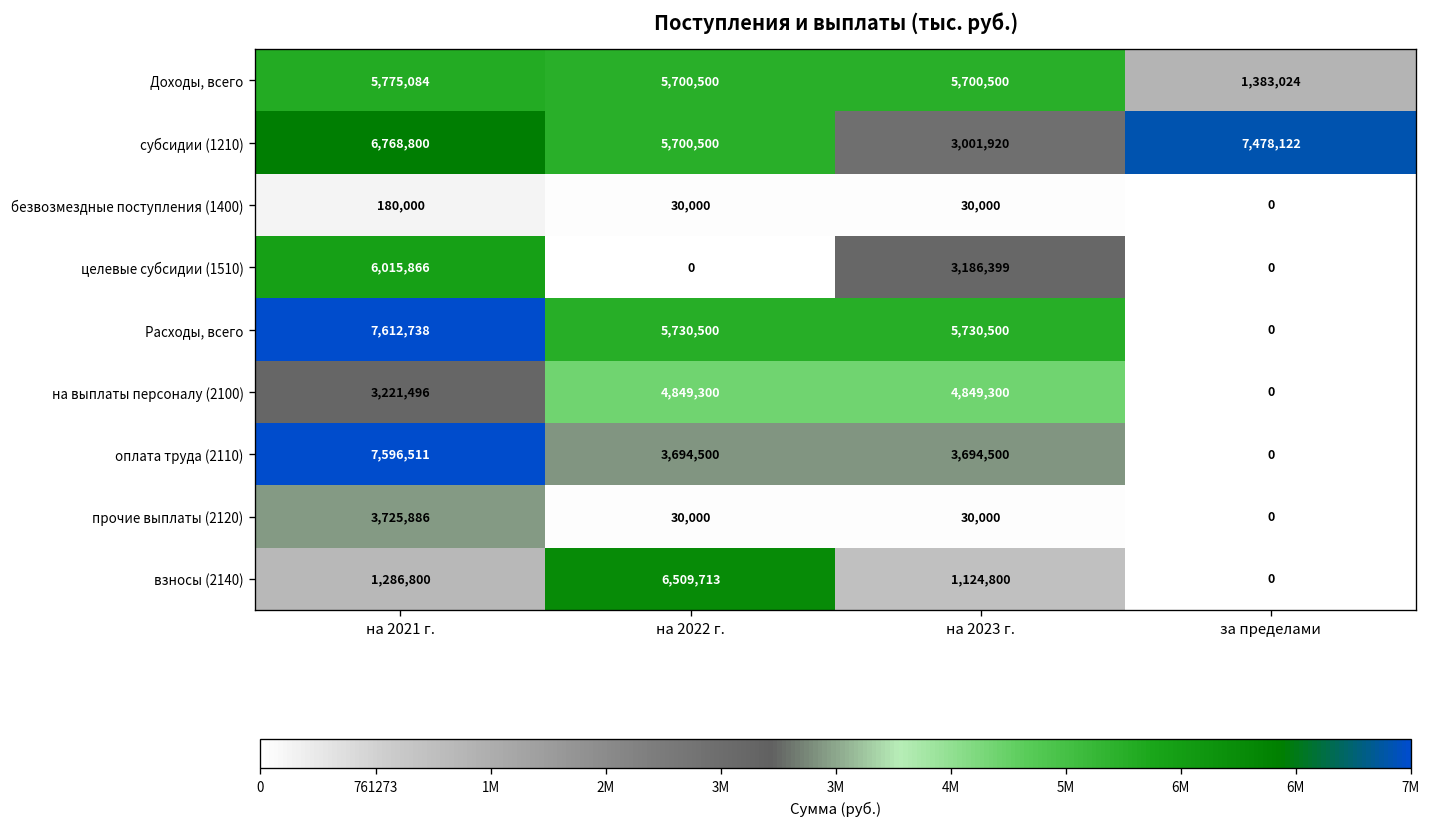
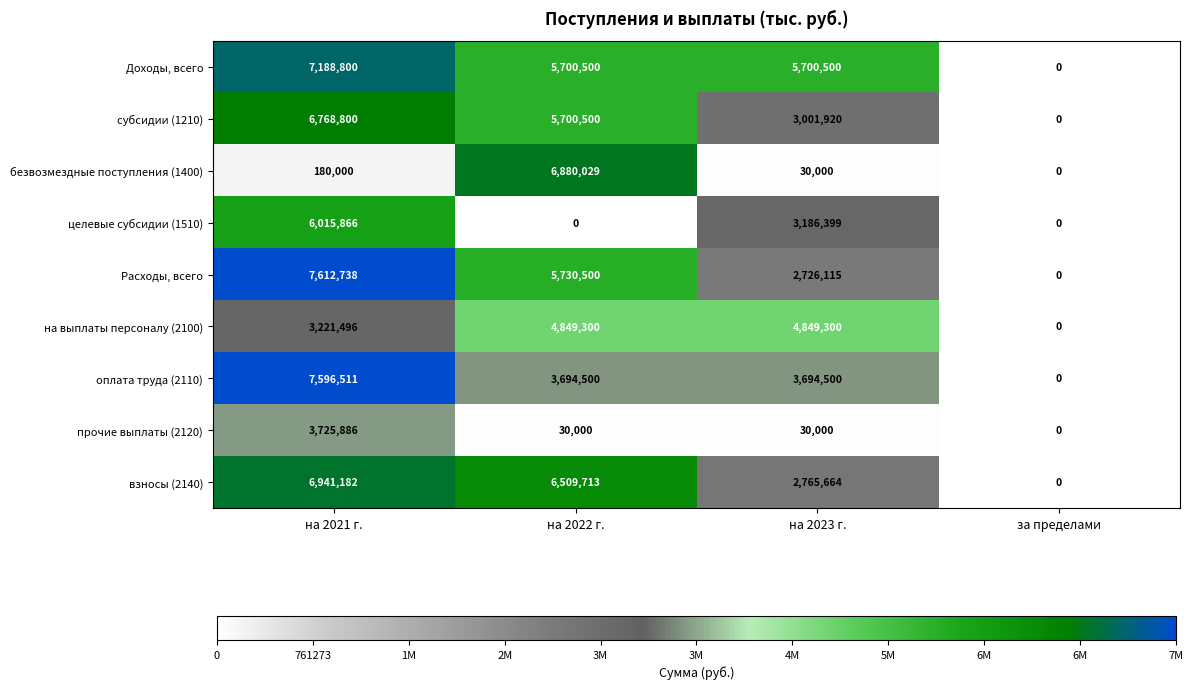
Доходы, всего, на 2021 г.: 5,775,084 -> 7,188,800
Доходы, всего, за пределами: 1,383,024 -> 0
субсидии (1210), за пределами: 7,478,122 -> 0
безвозмездные поступления (1400), на 2022 г.: 30,000 -> 6,880,029
Расходы, всего, на 2023 г.: 5,730,500 -> 2,726,115
взносы (2140), на 2021 г.: 1,286,800 -> 6,941,182
взносы (2140), на 2023 г.: 1,124,800 -> 2,765,664
